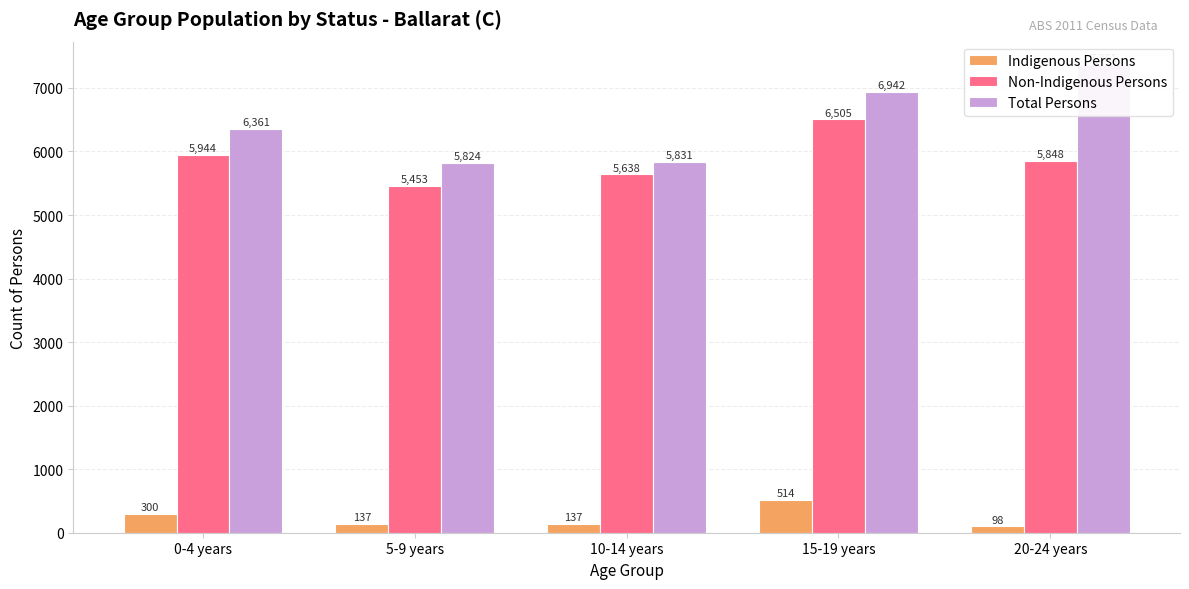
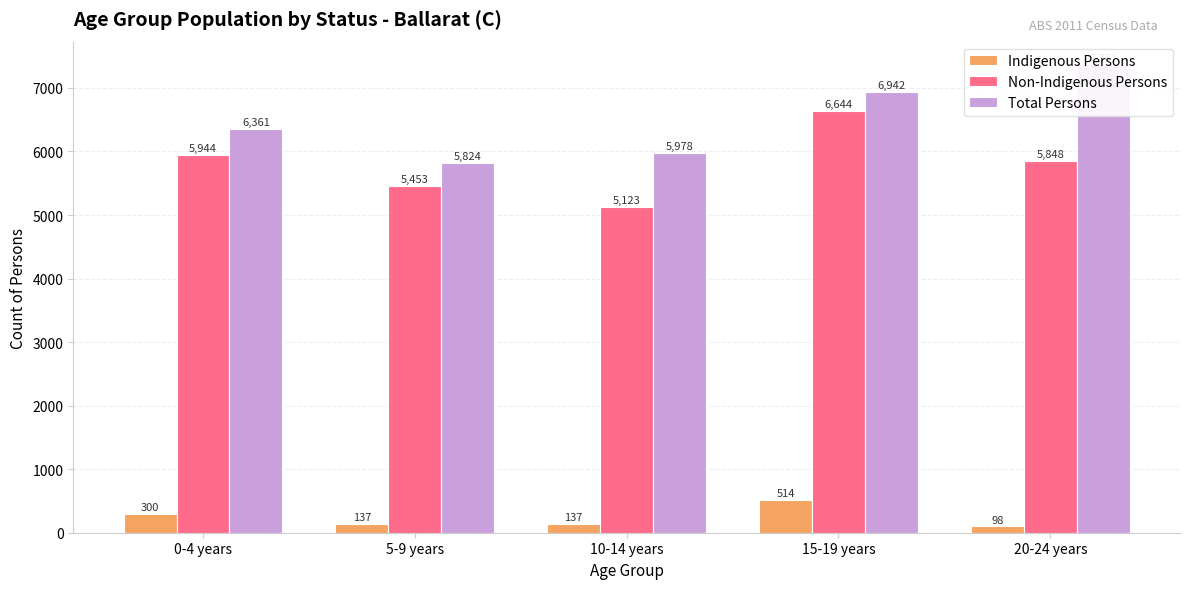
Non-Indigenous Persons, 10-14 years: 5,638 -> 5,123
Total Persons, 10-14 years: 5,831 -> 5,978
Non-Indigenous Persons, 15-19 years: 6,505 -> 6,644
